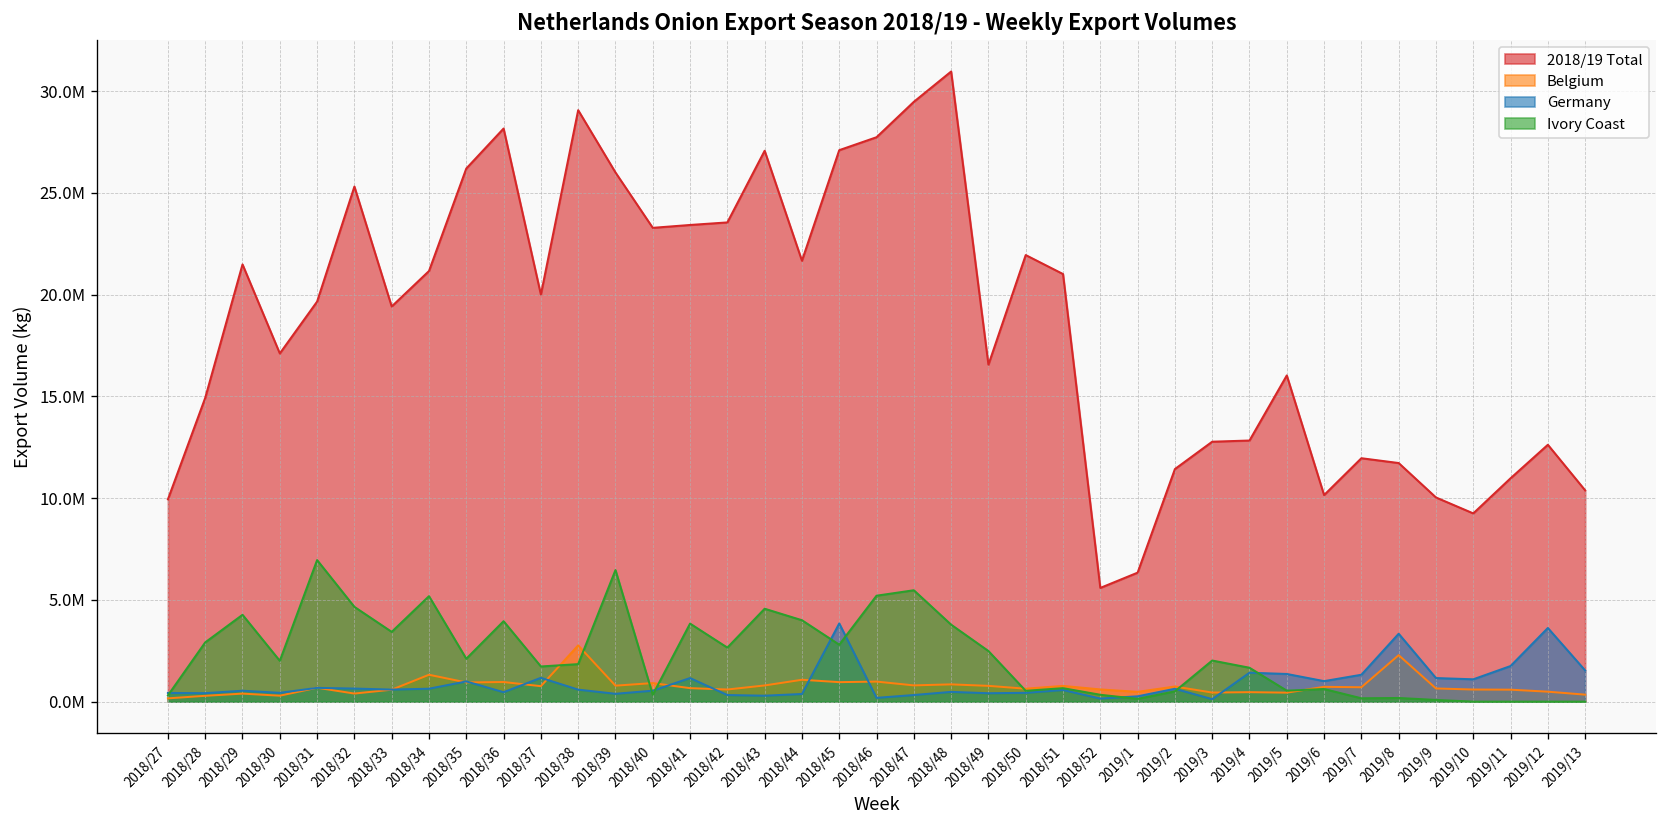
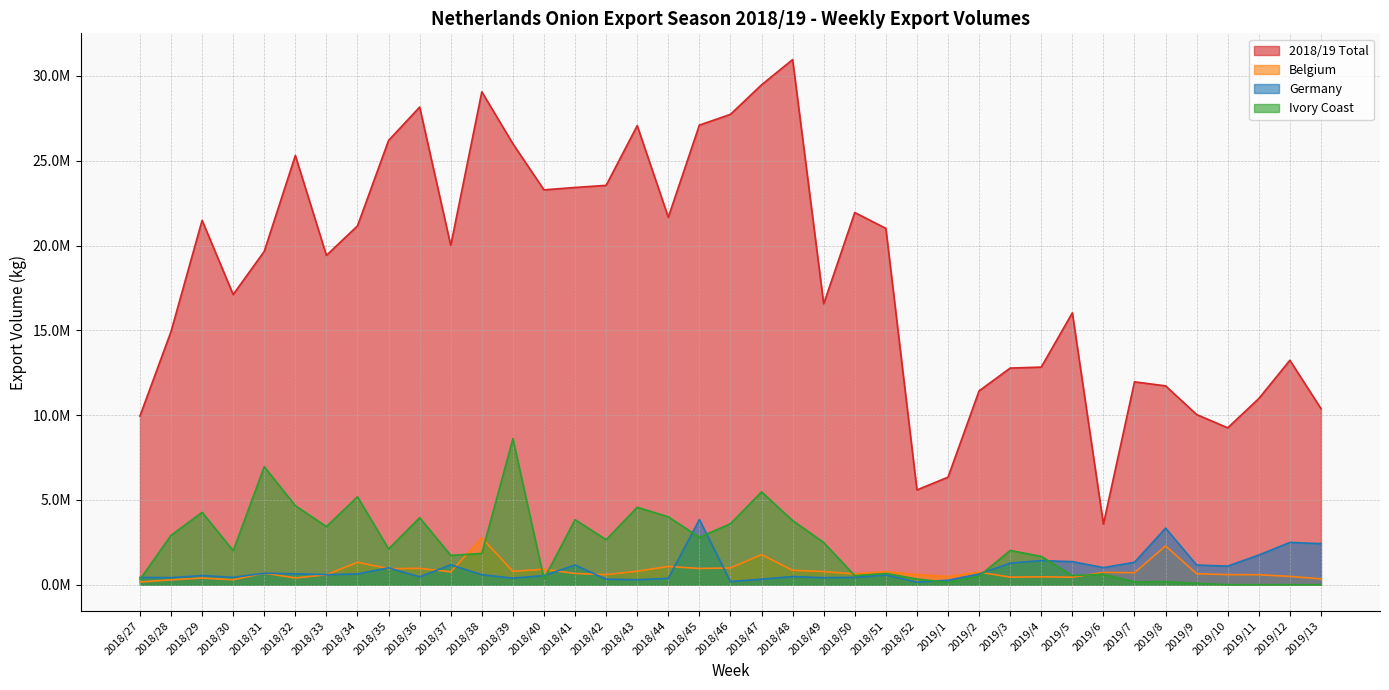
Ivory Coast, 2018/39: 6500000 -> 8600000
Ivory Coast, 2018/46: 5200000 -> 3600000
Belgium, 2018/47: 800000 -> 1800000
Germany, 2019/3: 100000 -> 1300000
2018/19 Total, 2019/6: 10200000 -> 3600000
2018/19 Total, 2019/12: 12600000 -> 13200000
Germany, 2019/12: 3600000 -> 2500000
Germany, 2019/13: 1500000 -> 2400000
